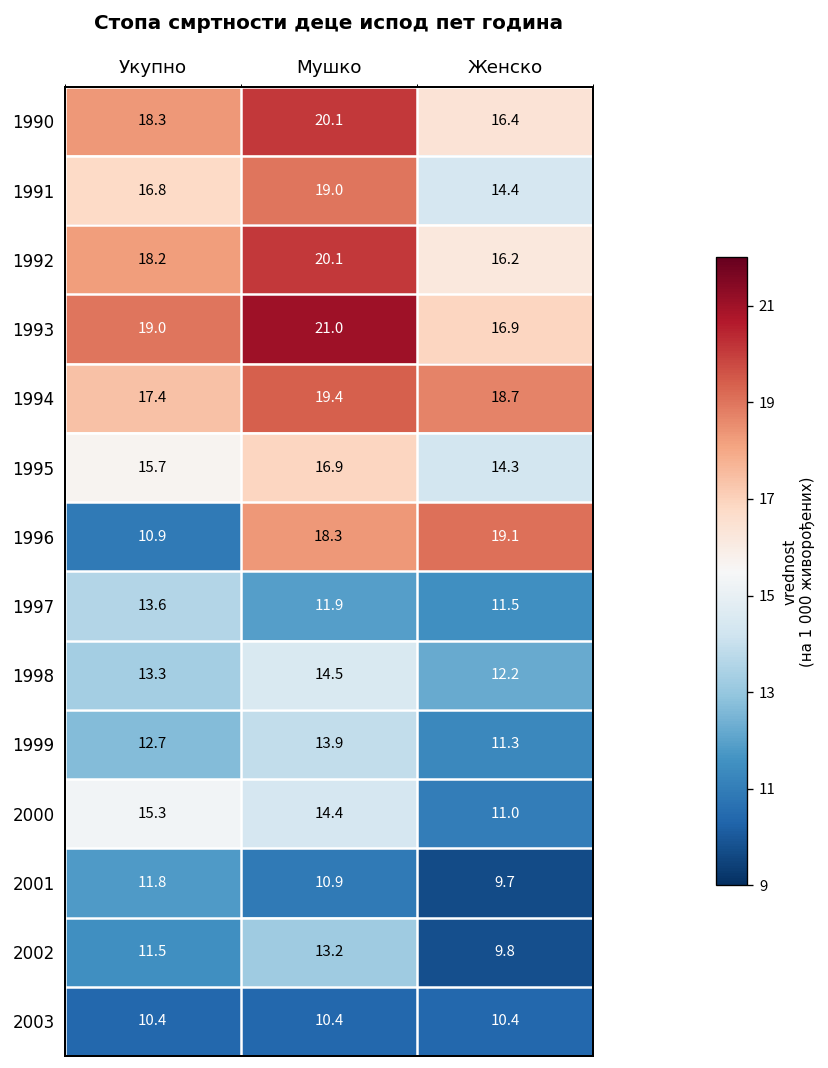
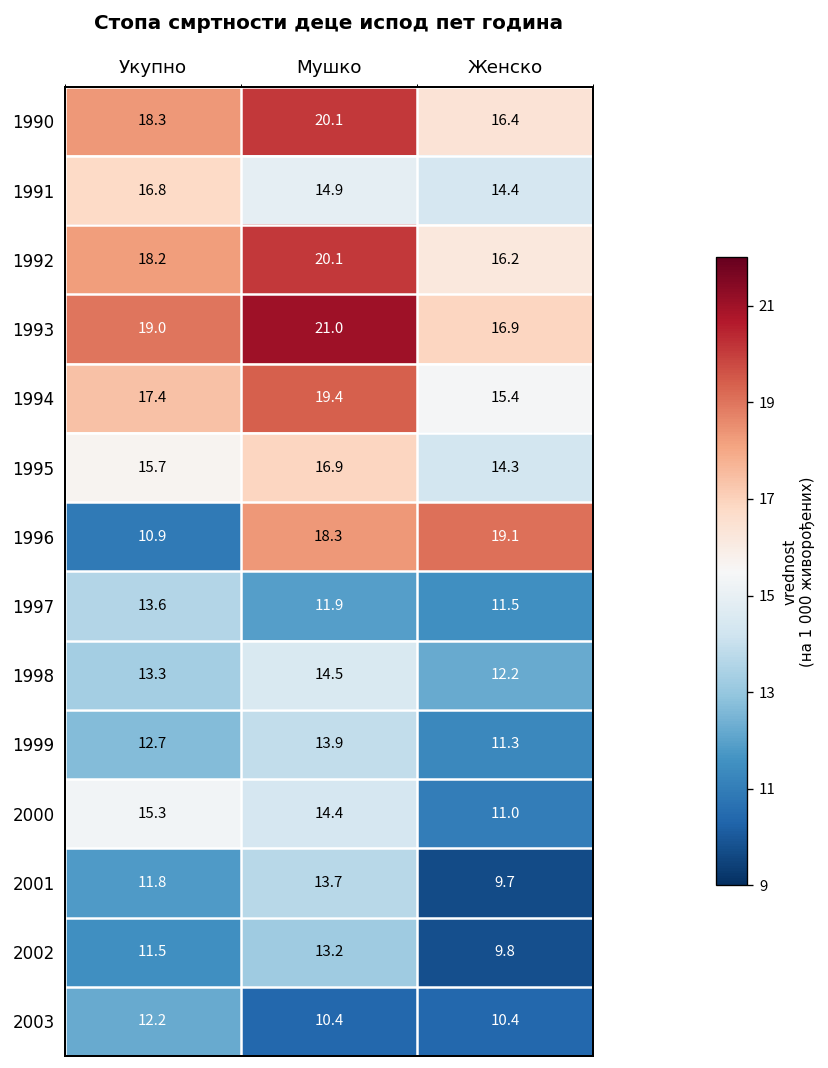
1991, Мушко: 19.0 -> 14.9
1994, Женско: 18.7 -> 15.4
2001, Мушко: 10.9 -> 13.7
2003, Укупно: 10.4 -> 12.2
